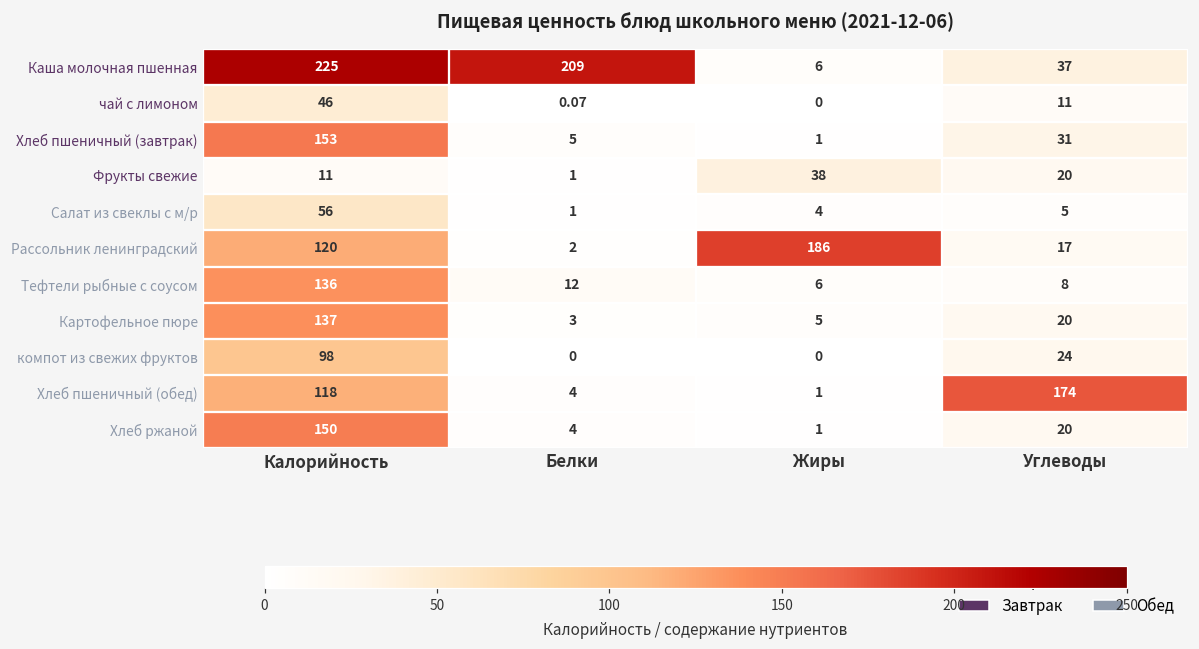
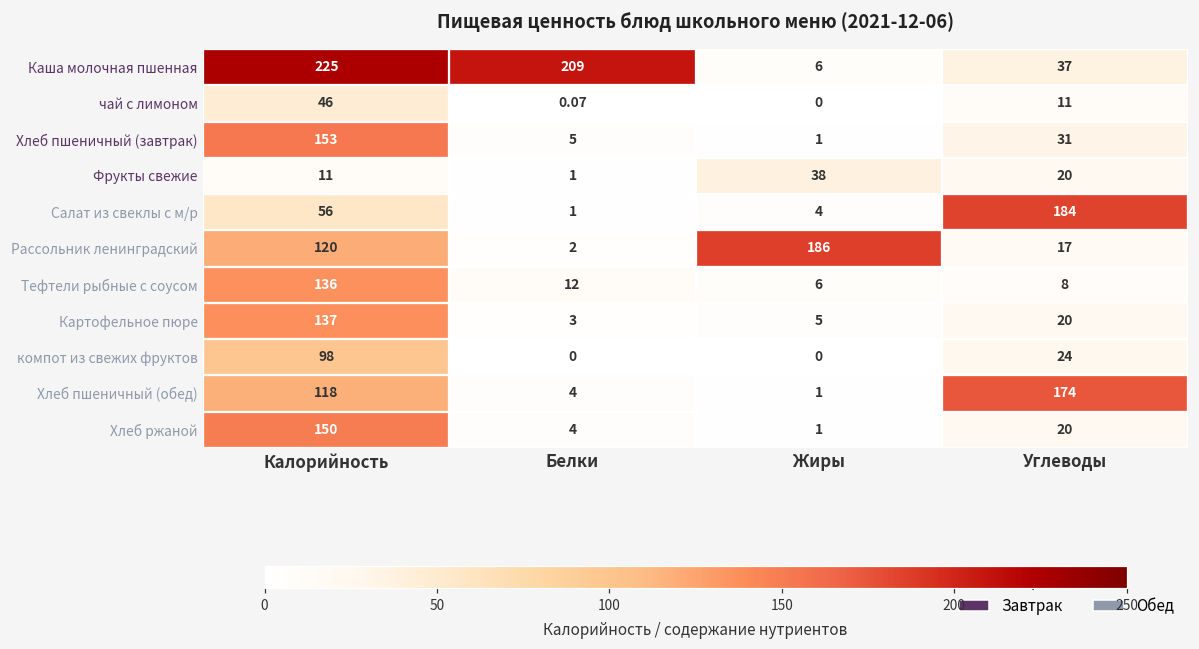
Салат из свеклы с м/р, Углеводы: 5 -> 184
